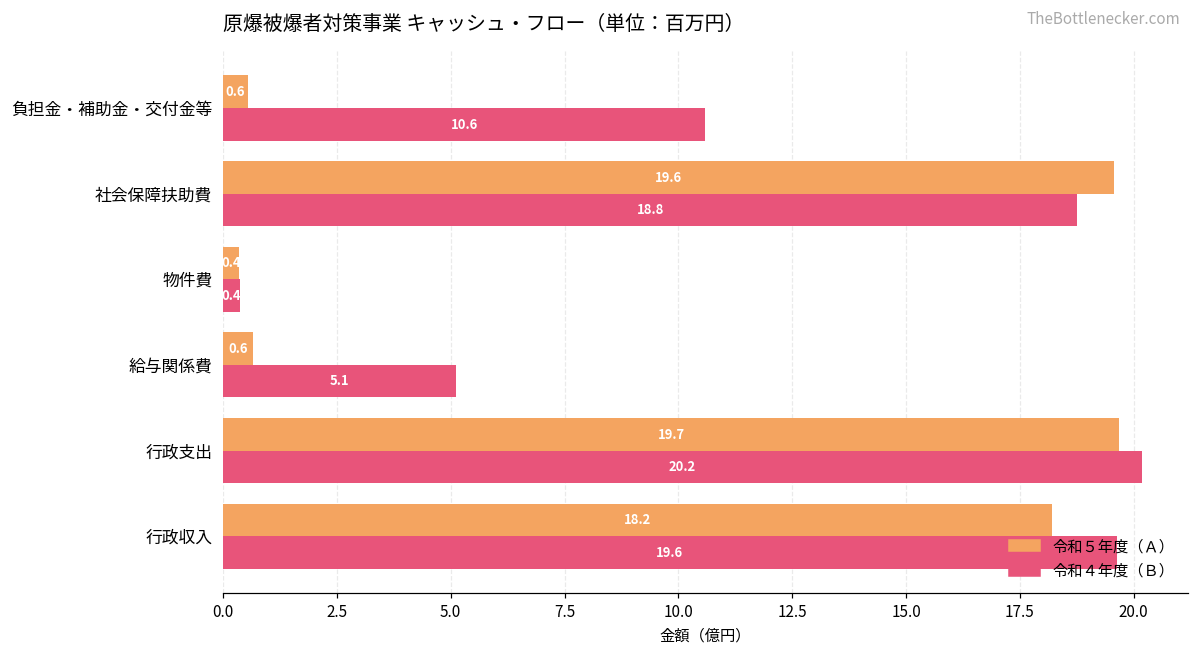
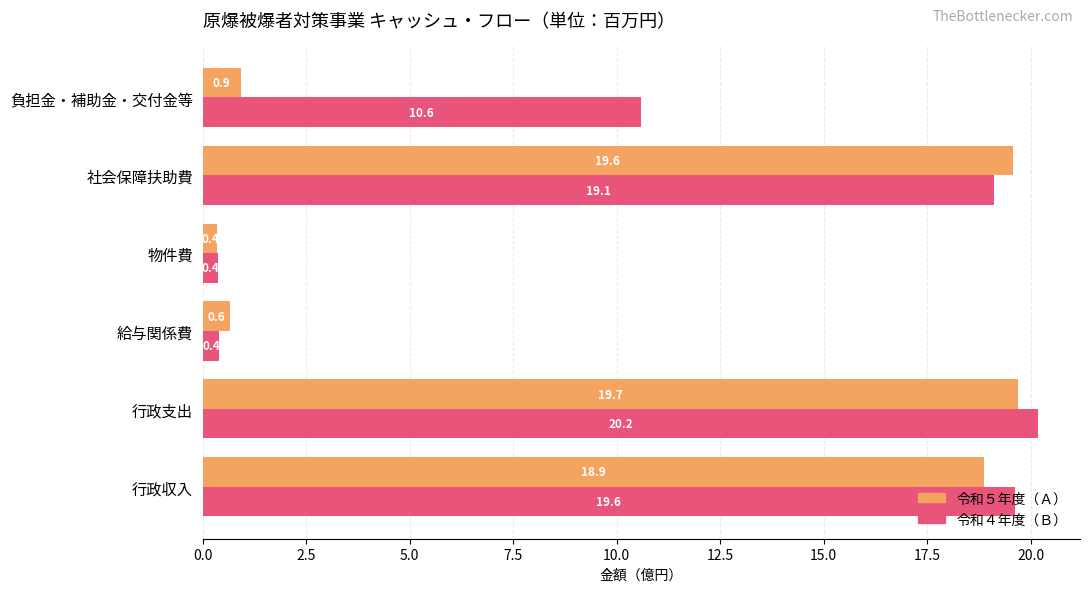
令和５年度（Ａ）, 負担金・補助金・交付金等: 0.6 -> 0.9
令和４年度（Ｂ）, 社会保障扶助費: 18.8 -> 19.1
令和４年度（Ｂ）, 給与関係費: 5.1 -> 0.4
令和５年度（Ａ）, 行政収入: 18.2 -> 18.9
